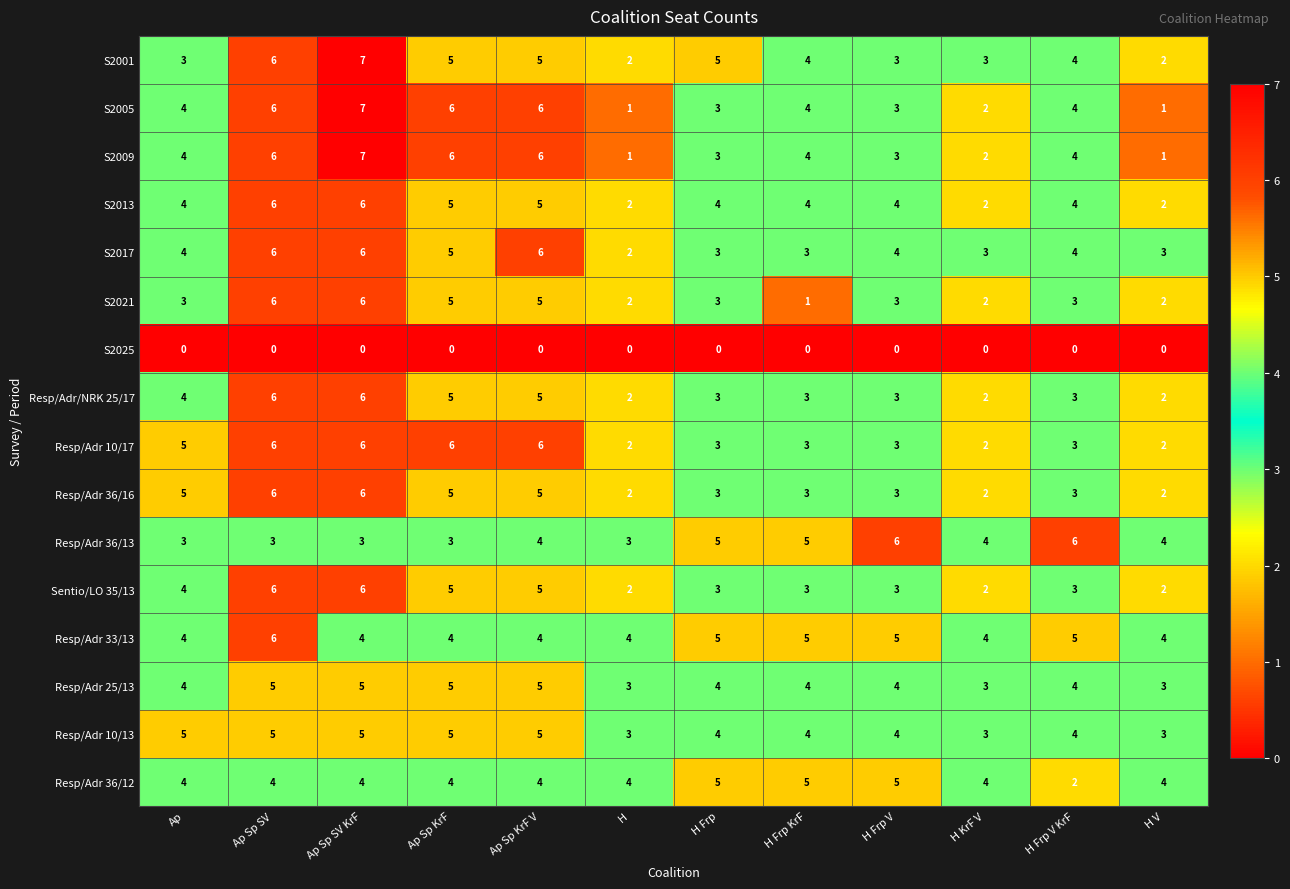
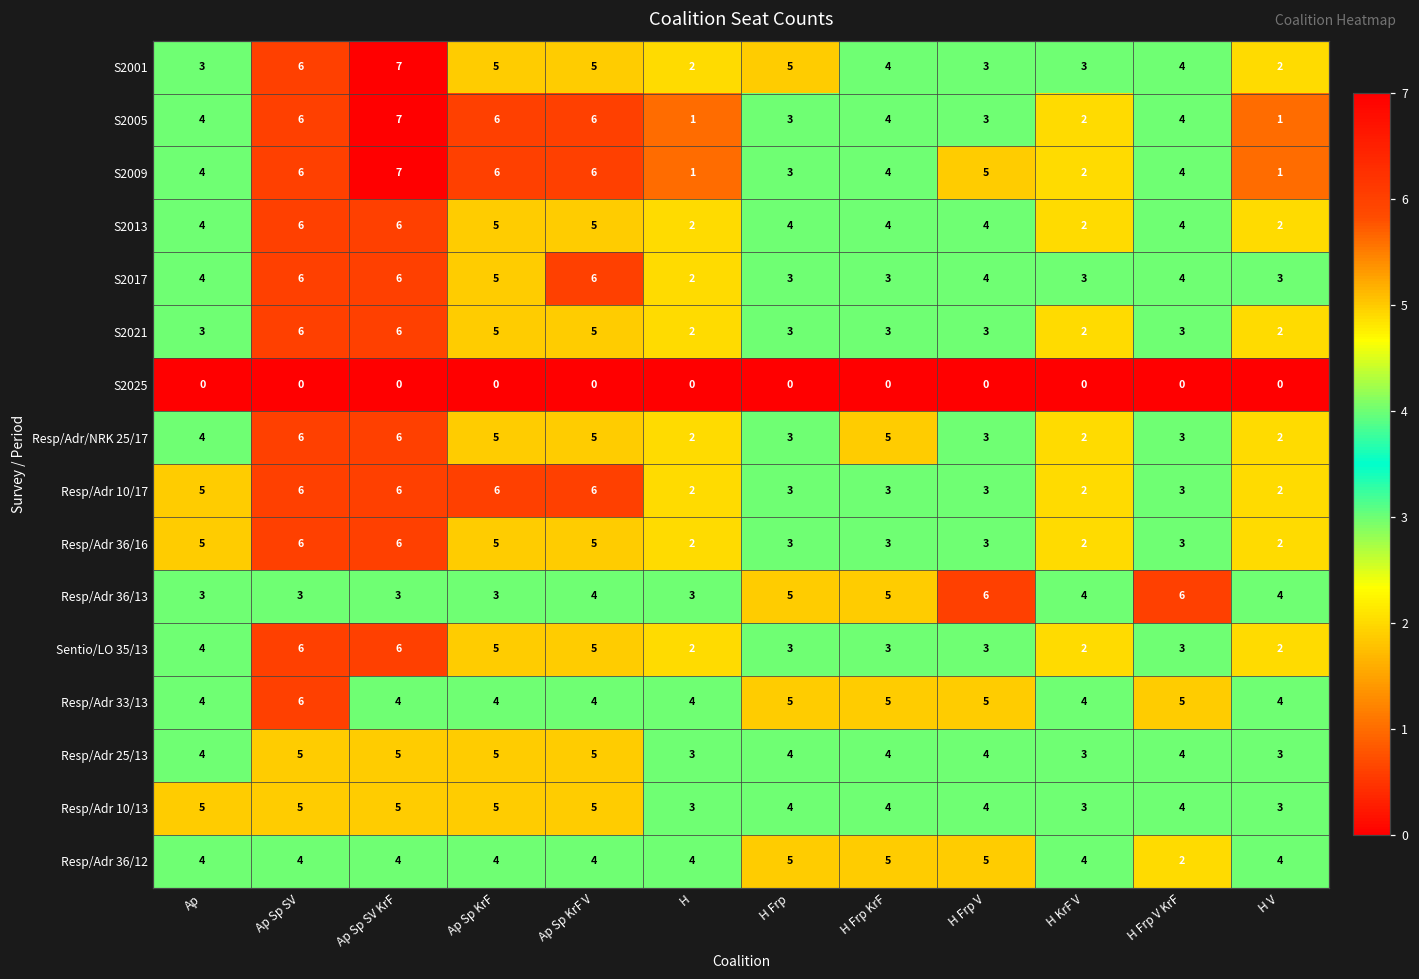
S2009, H Frp V: 3 -> 5
S2021, H Frp KrF: 1 -> 3
Resp/Adr/NRK 25/17, H Frp KrF: 3 -> 5
